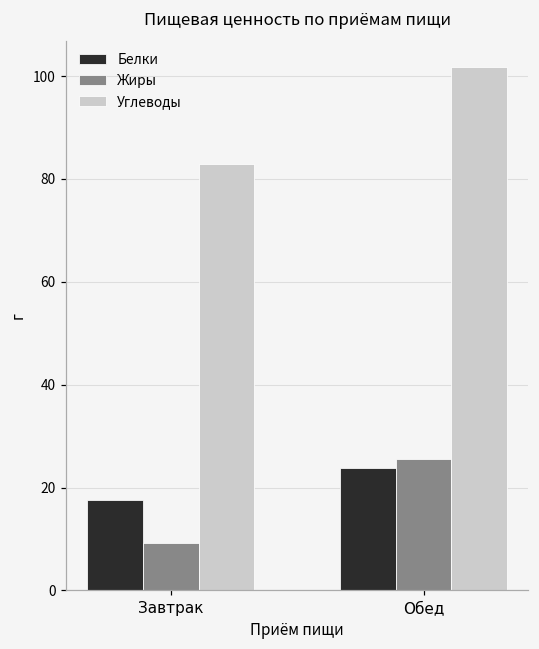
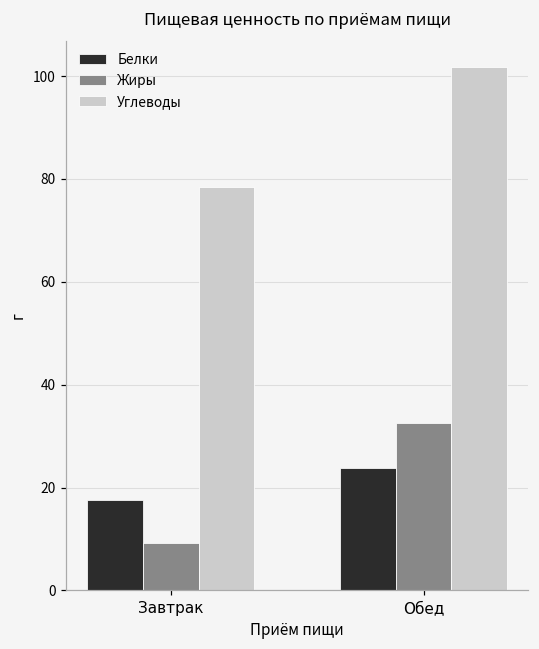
Углеводы, Завтрак: 83 -> 78
Жиры, Обед: 25 -> 33
